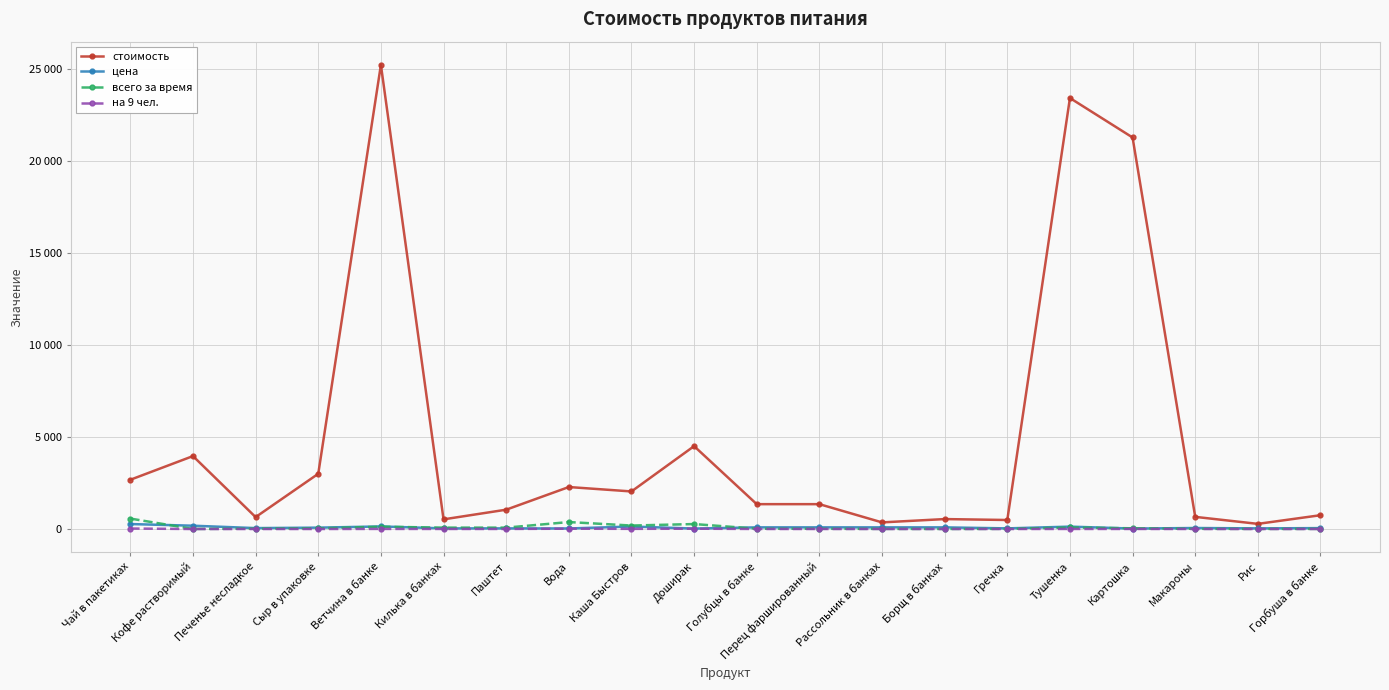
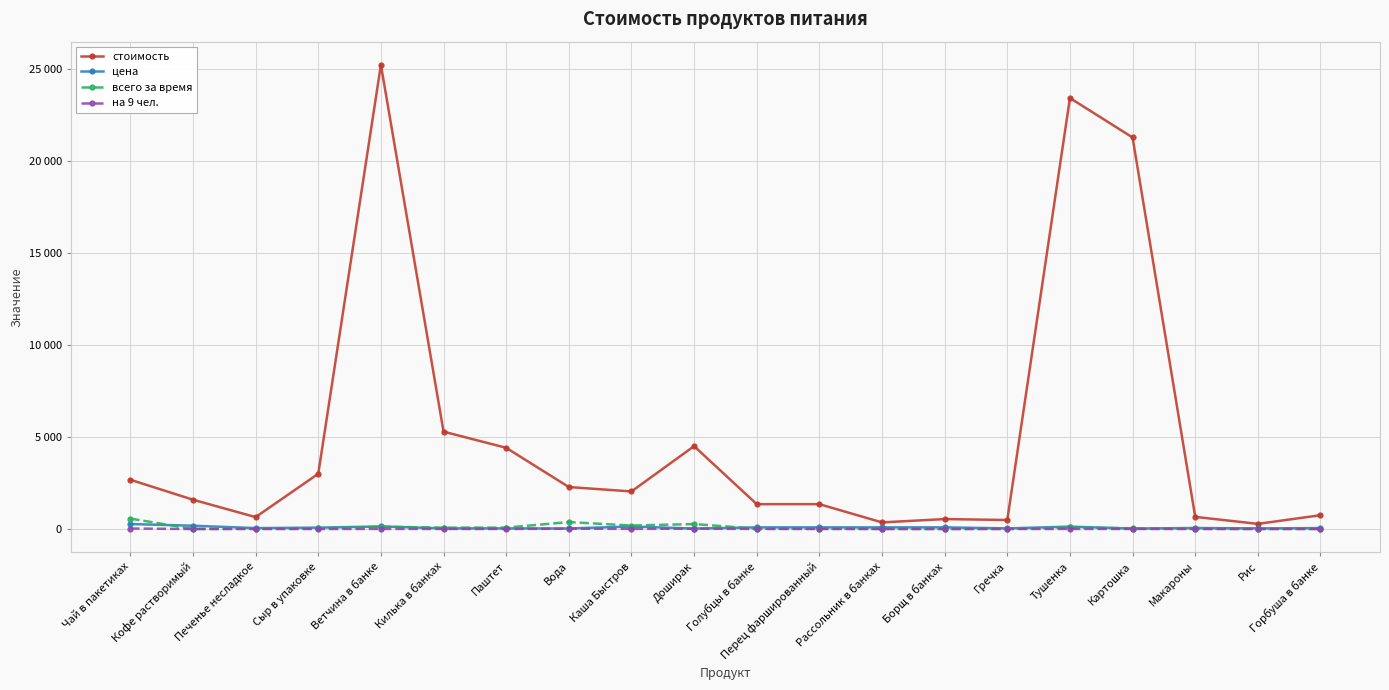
стоимость, Кофе растворимый: 4000 -> 1600
стоимость, Килька в банках: 500 -> 5300
стоимость, Паштет: 1100 -> 4400
